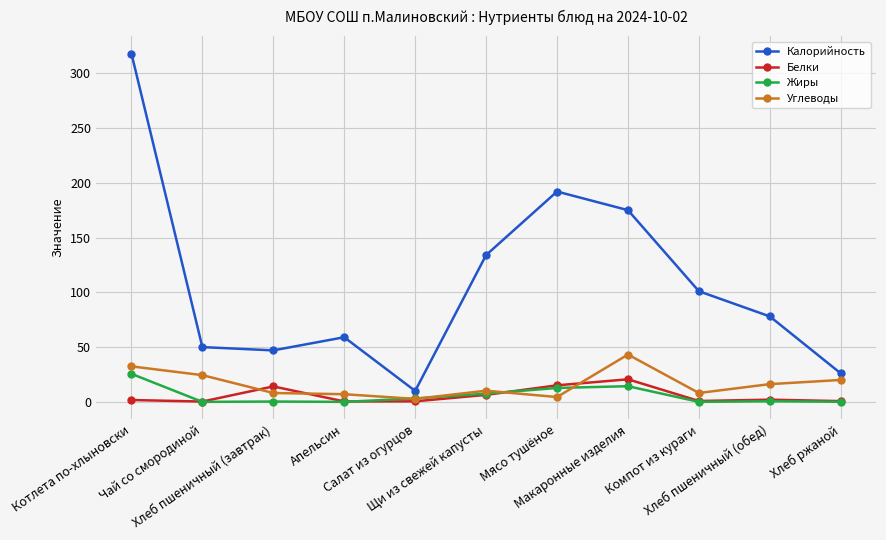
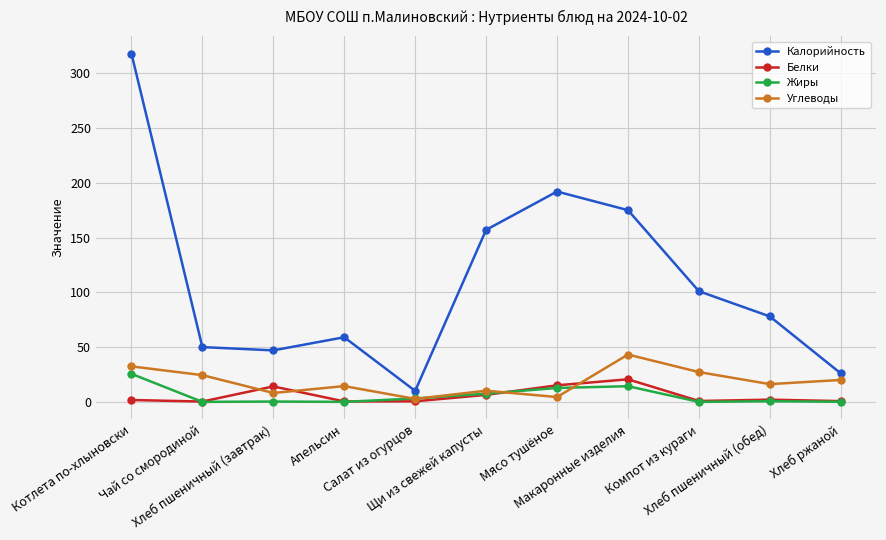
Углеводы, Апельсин: 7 -> 14
Калорийность, Щи из свежей капусты: 134 -> 157
Углеводы, Компот из кураги: 8 -> 27
